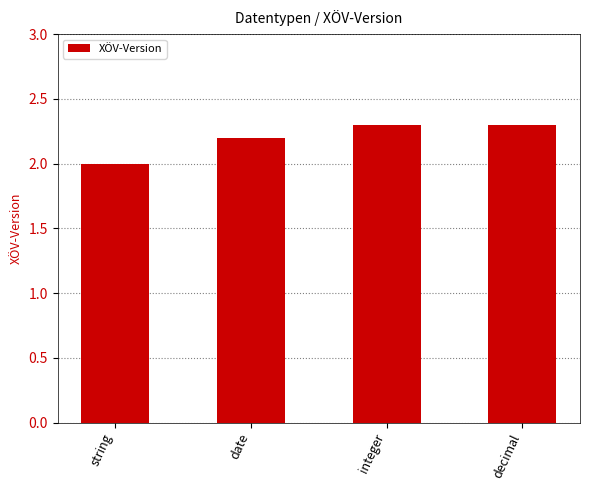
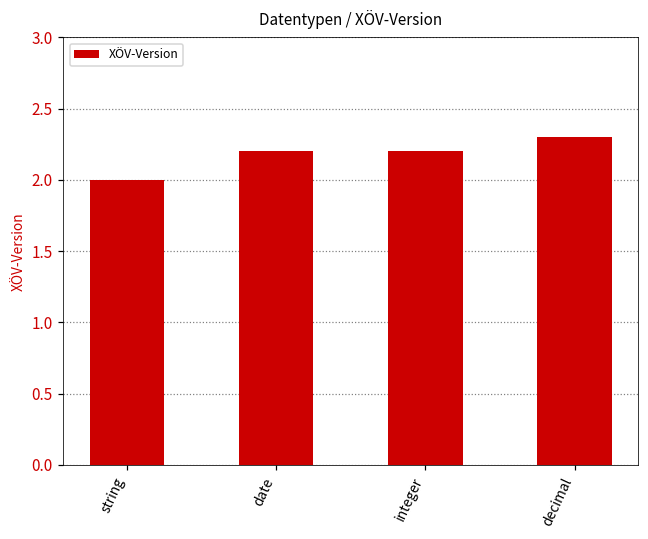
integer: 2.3 -> 2.2
